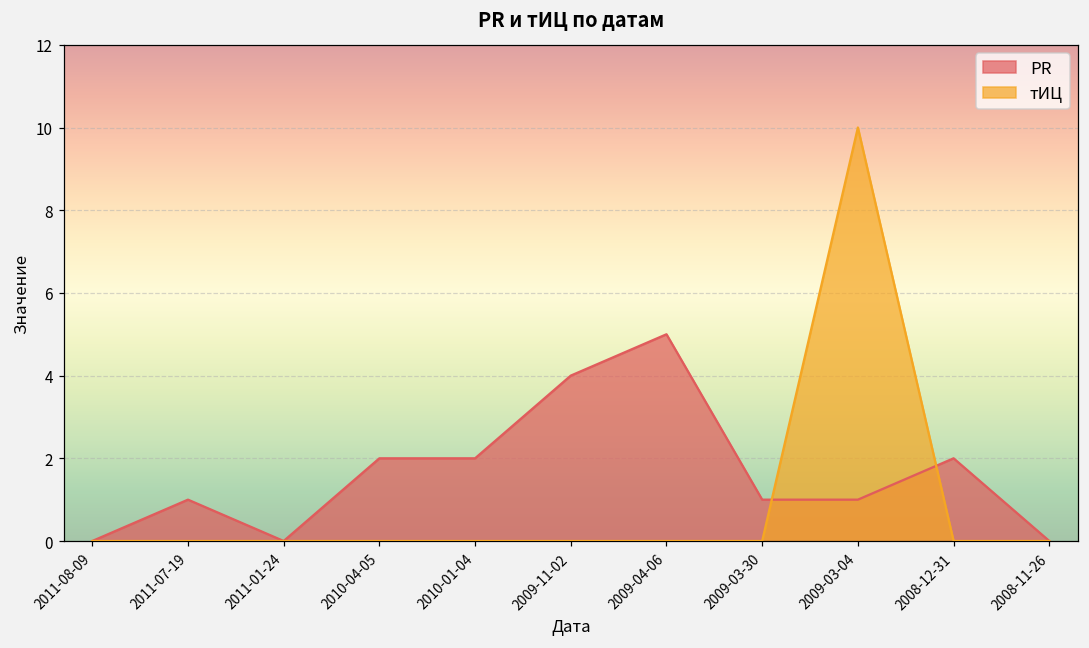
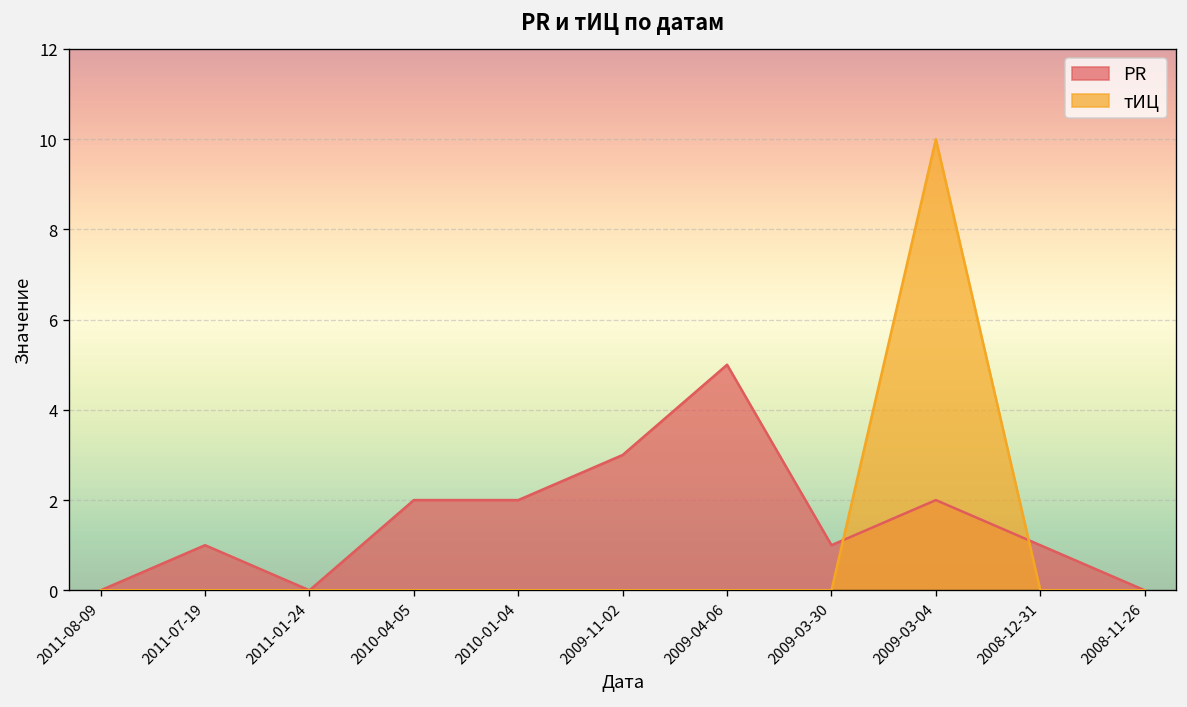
PR, 2009-11-02: 4 -> 3
PR, 2009-03-04: 1 -> 2
PR, 2008-12-31: 2 -> 1
